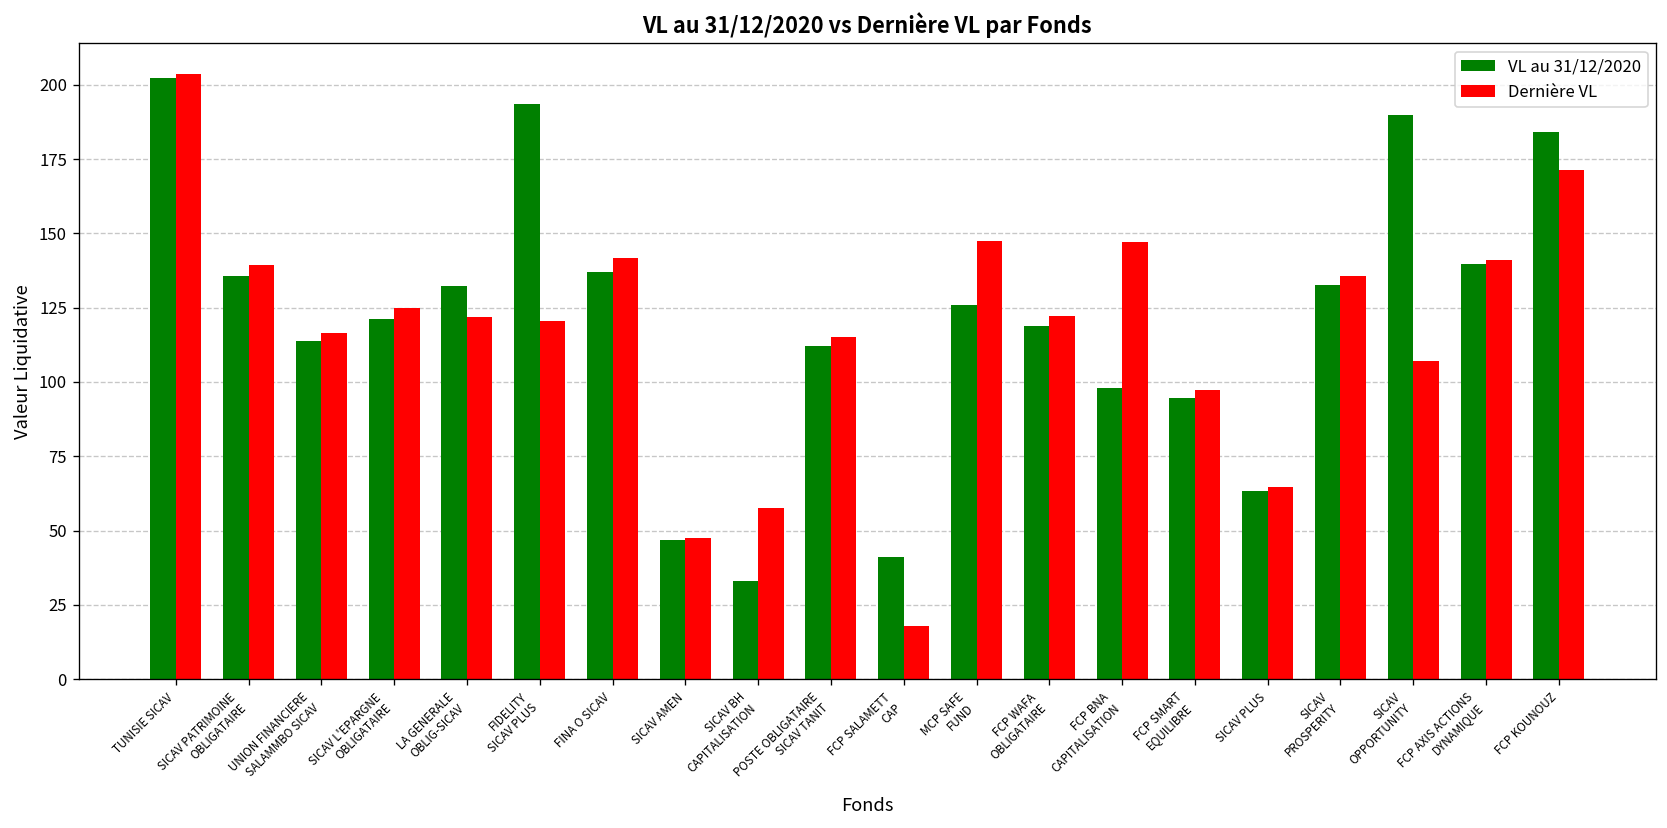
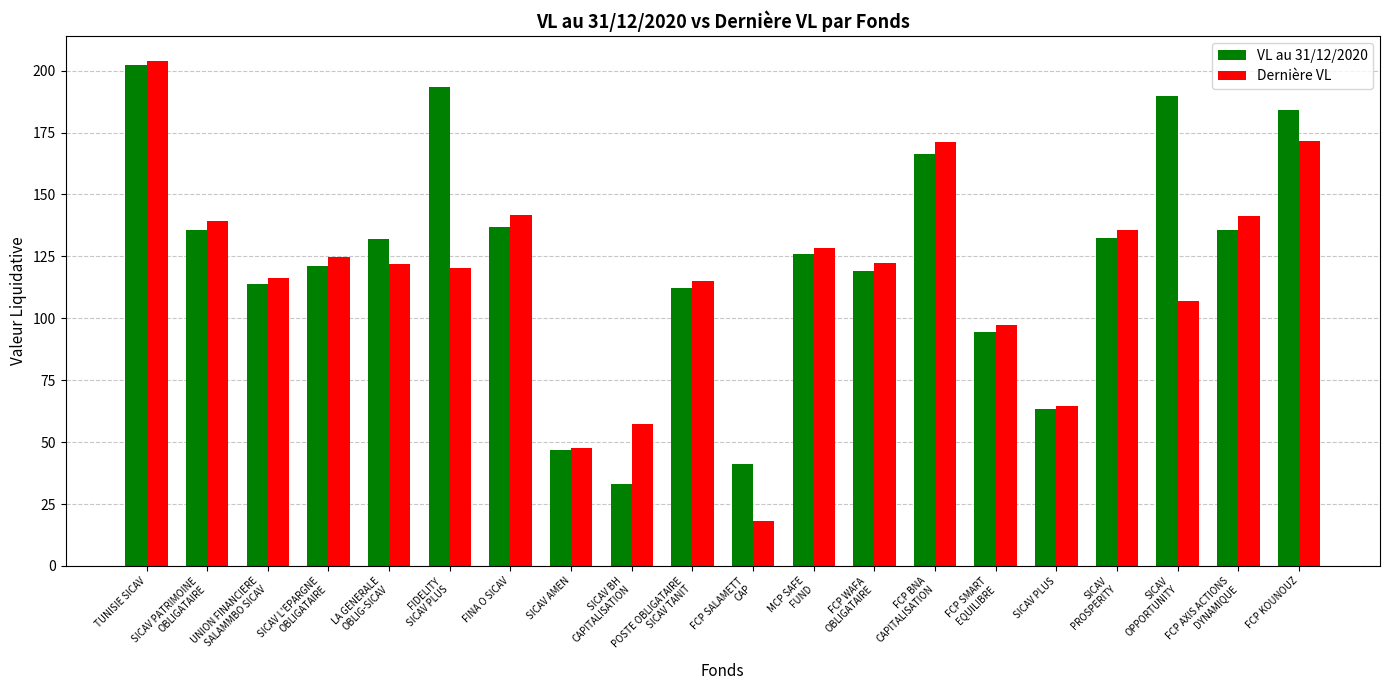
Dernière VL, MCP SAFE FUND: 147 -> 128
VL au 31/12/2020, FCP BNA CAPITALISATION: 98 -> 166
Dernière VL, FCP BNA CAPITALISATION: 147 -> 171
VL au 31/12/2020, FCP AXIS ACTIONS DYNAMIQUE: 140 -> 136
